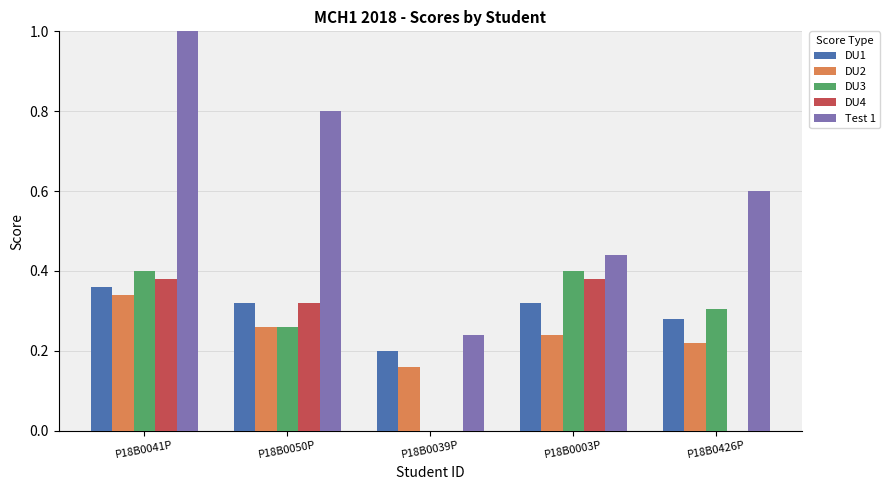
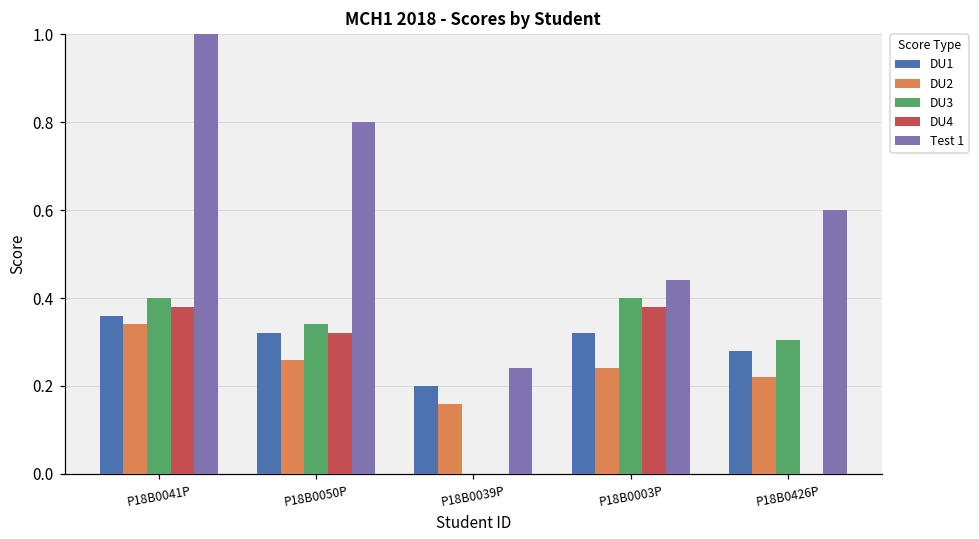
DU3, P18B0050P: 0.26 -> 0.34
